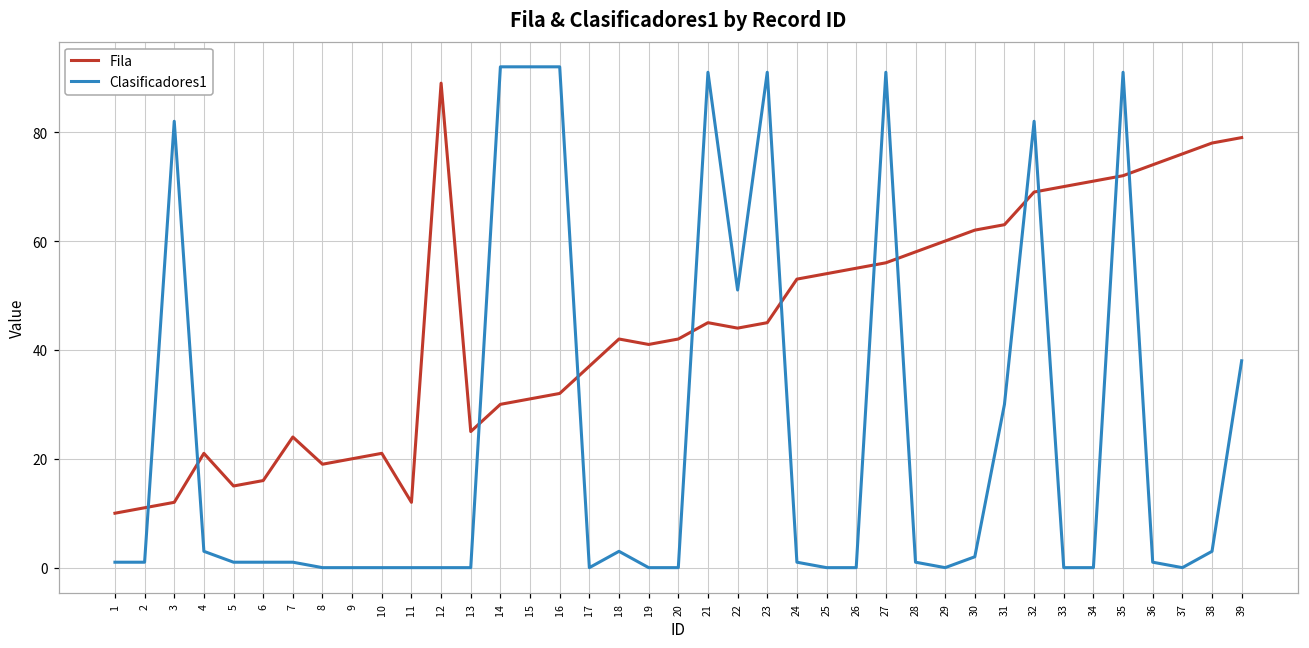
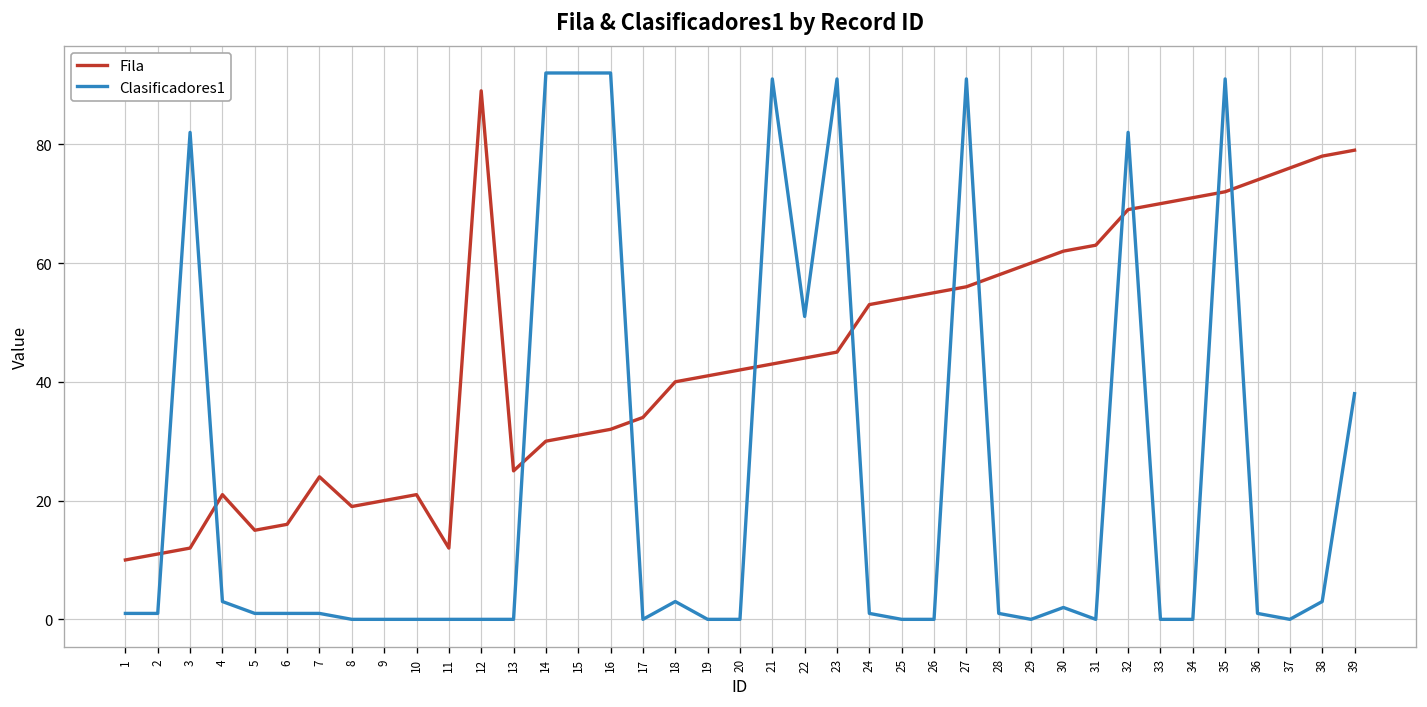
Fila, 17: 37 -> 34
Fila, 18: 42 -> 40
Fila, 21: 45 -> 43
Clasificadores1, 31: 30 -> 0
